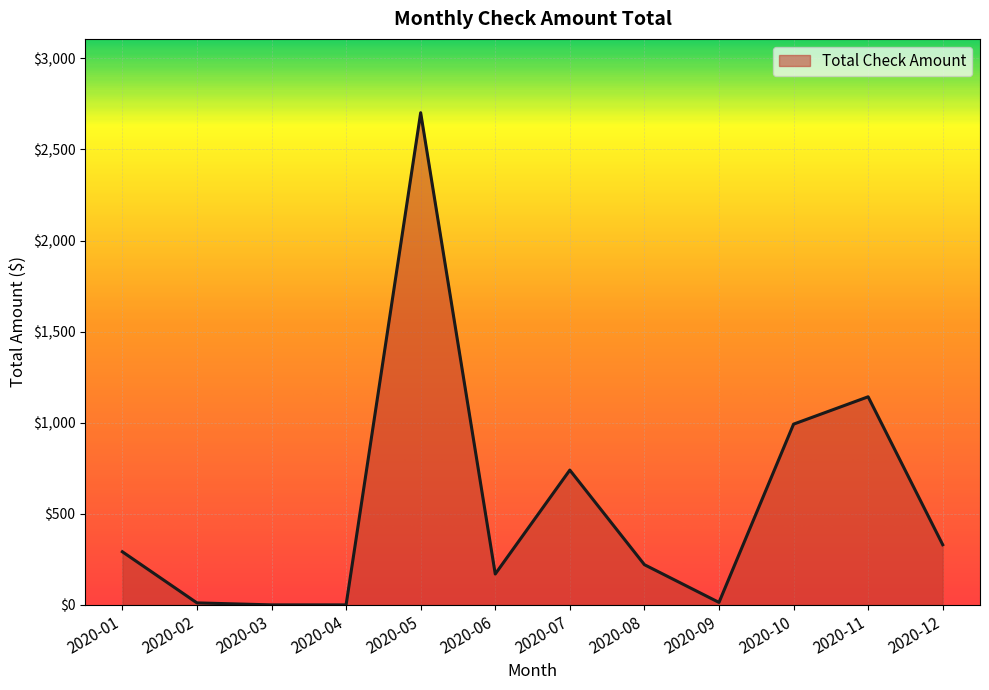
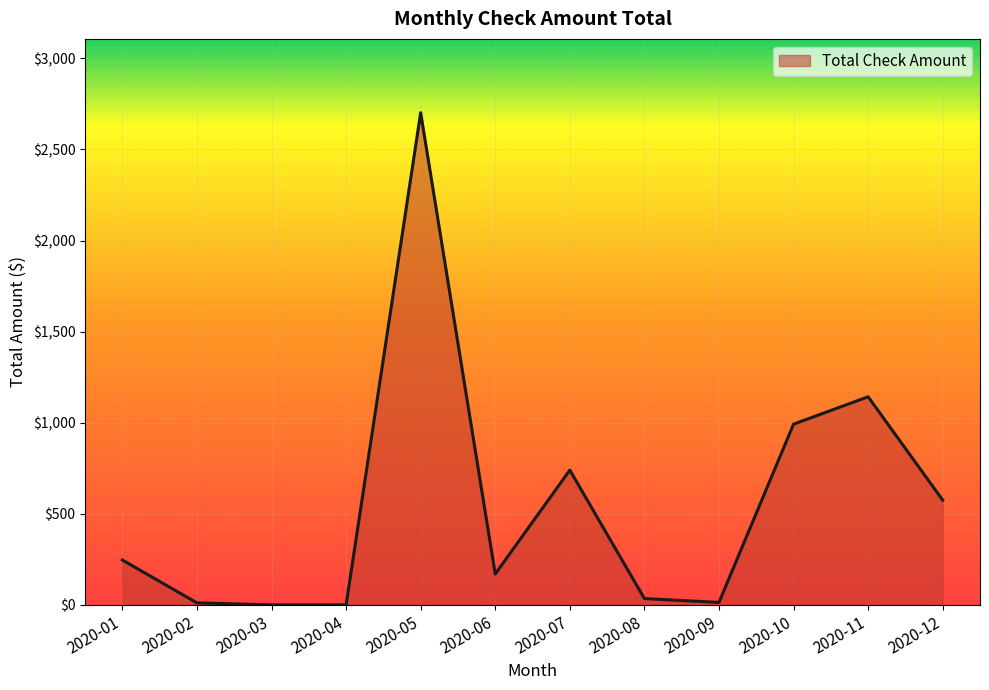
2020-01: $290 -> $250
2020-08: $220 -> $30
2020-12: $330 -> $570
